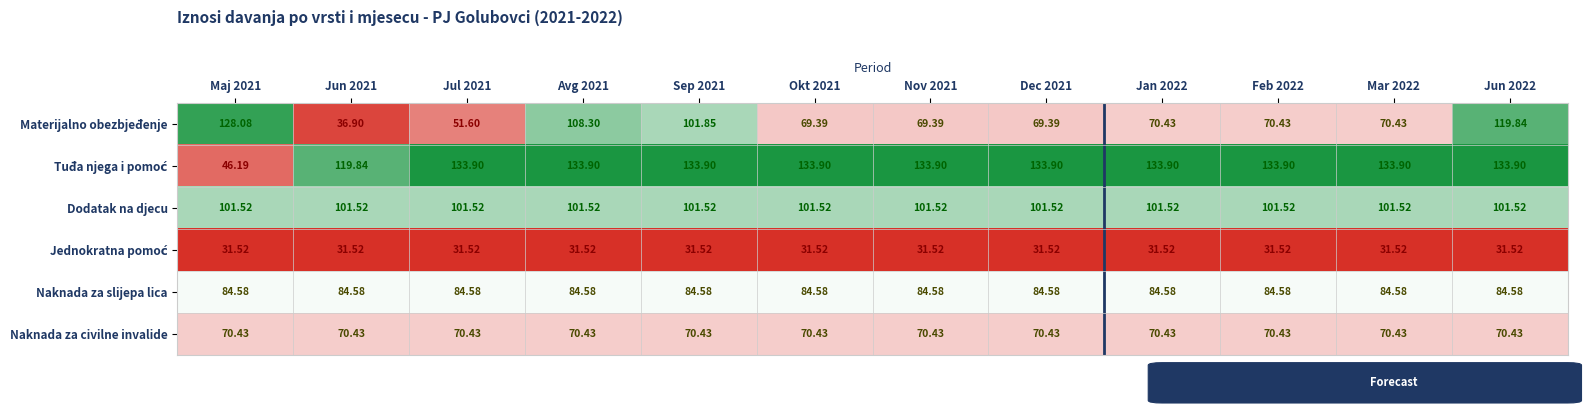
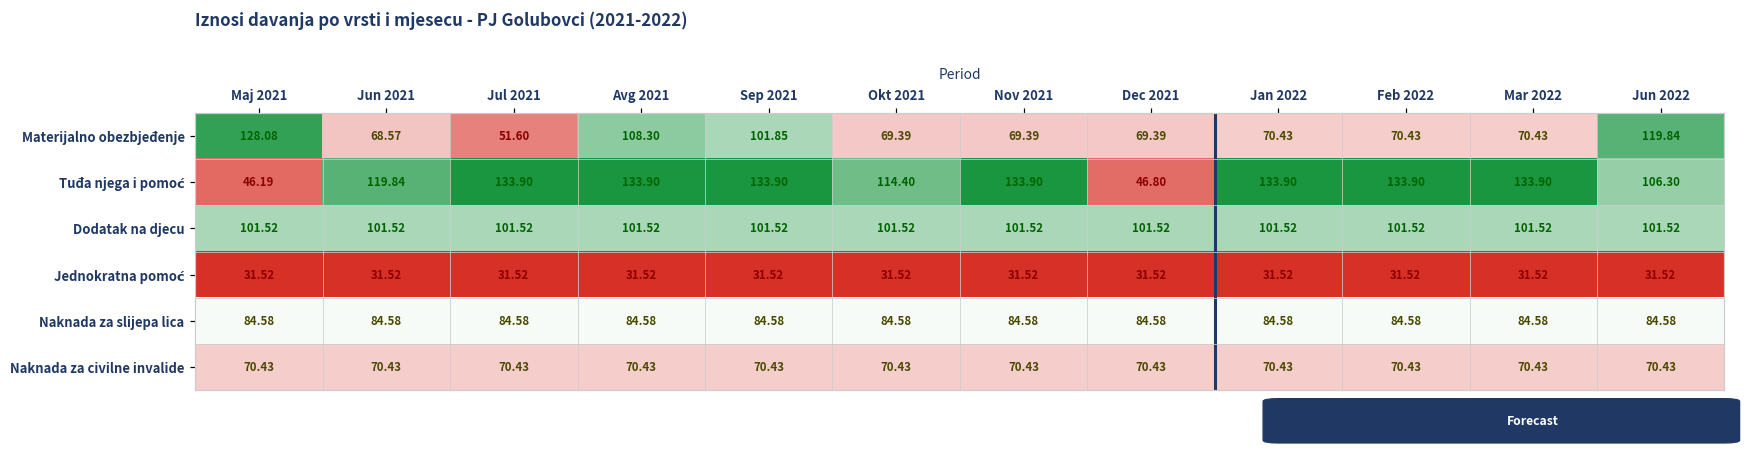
Materijalno obezbjeđenje, Jun 2021: 36.90 -> 68.57
Tuđa njega i pomoć, Okt 2021: 133.90 -> 114.40
Tuđa njega i pomoć, Dec 2021: 133.90 -> 46.80
Tuđa njega i pomoć, Jun 2022: 133.90 -> 106.30
